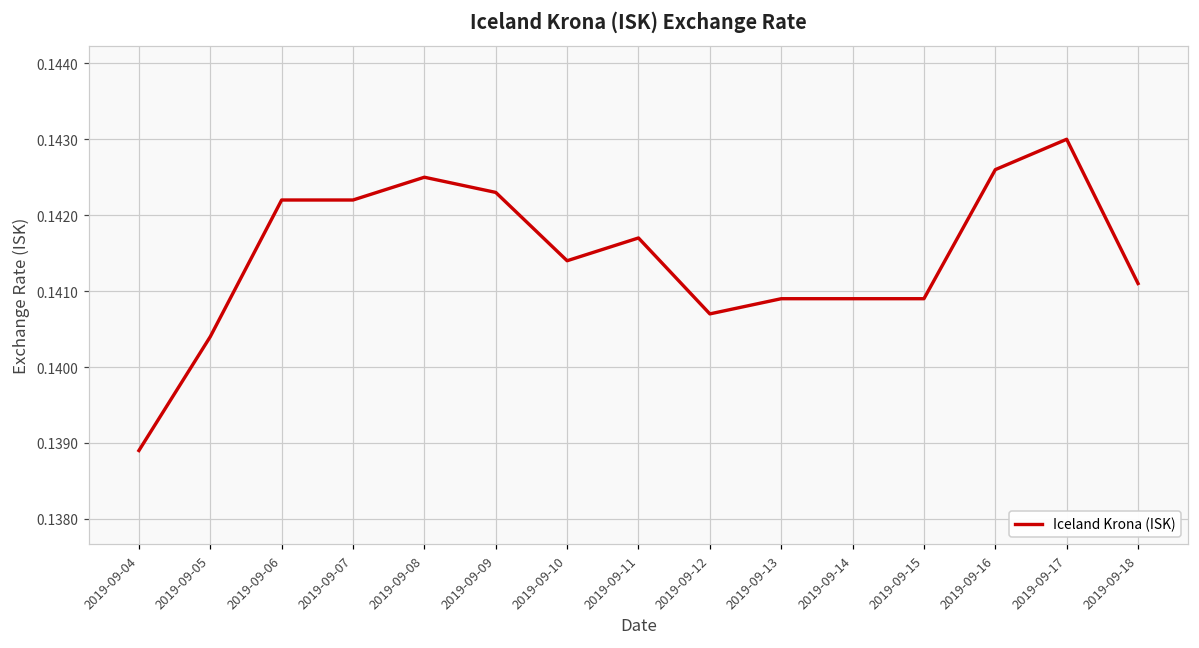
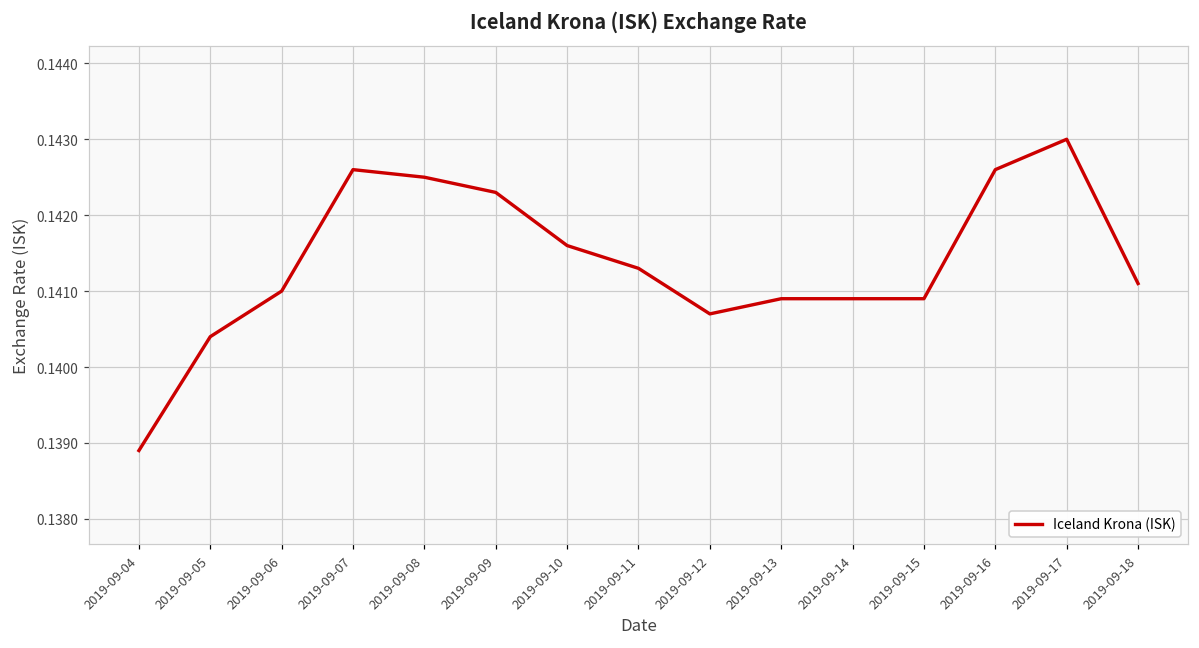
2019-09-06: 0.1422 -> 0.1410
2019-09-07: 0.1422 -> 0.1426
2019-09-10: 0.1414 -> 0.1416
2019-09-11: 0.1417 -> 0.1413
